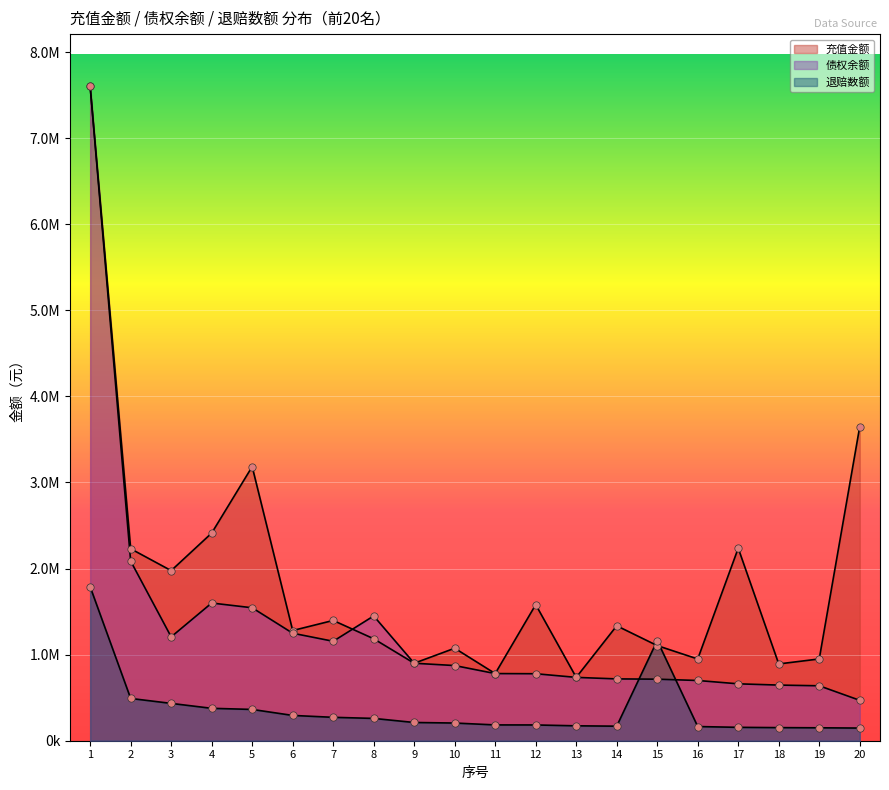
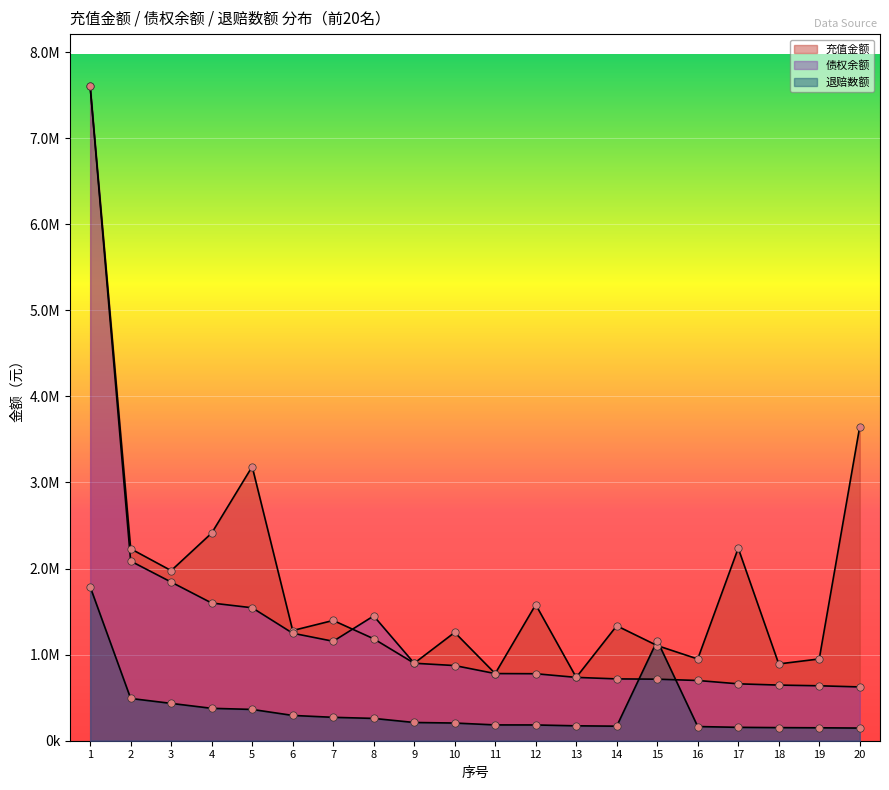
债权余额, 3: 1200000 -> 1800000
充值金额, 10: 1100000 -> 1300000
债权余额, 20: 500000 -> 600000
